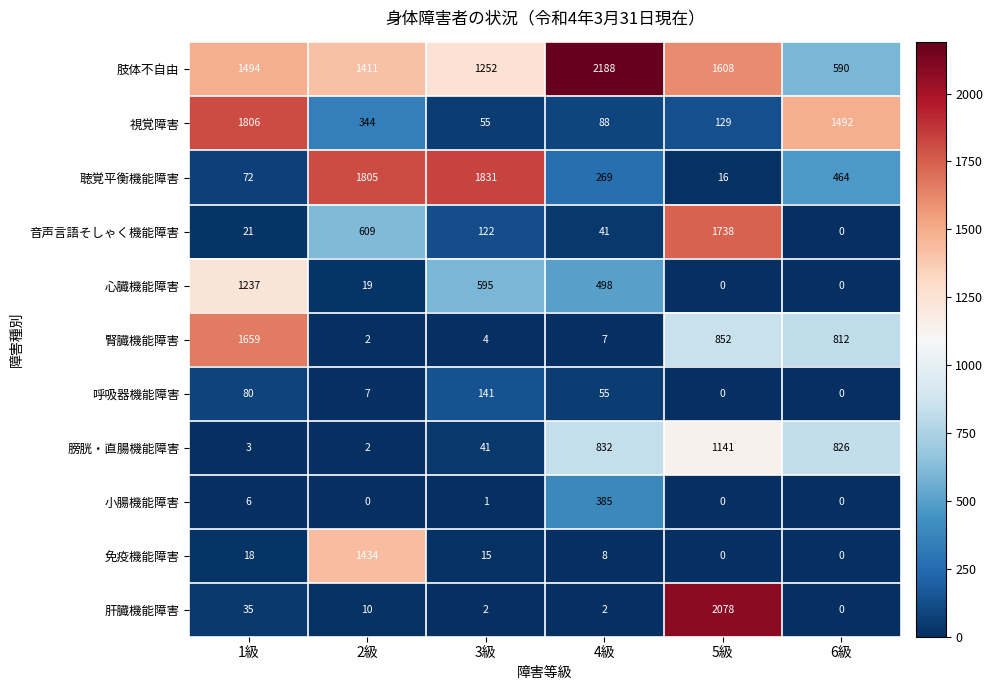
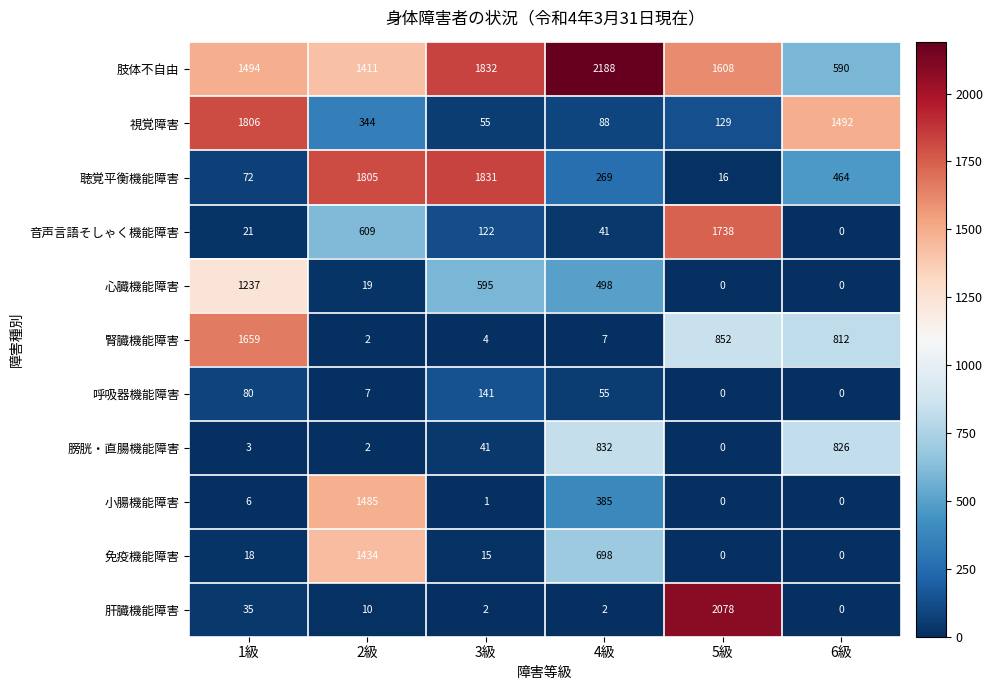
肢体不自由, 3級: 1252 -> 1832
膀胱・直腸機能障害, 5級: 1141 -> 0
小腸機能障害, 2級: 0 -> 1485
免疫機能障害, 4級: 8 -> 698
